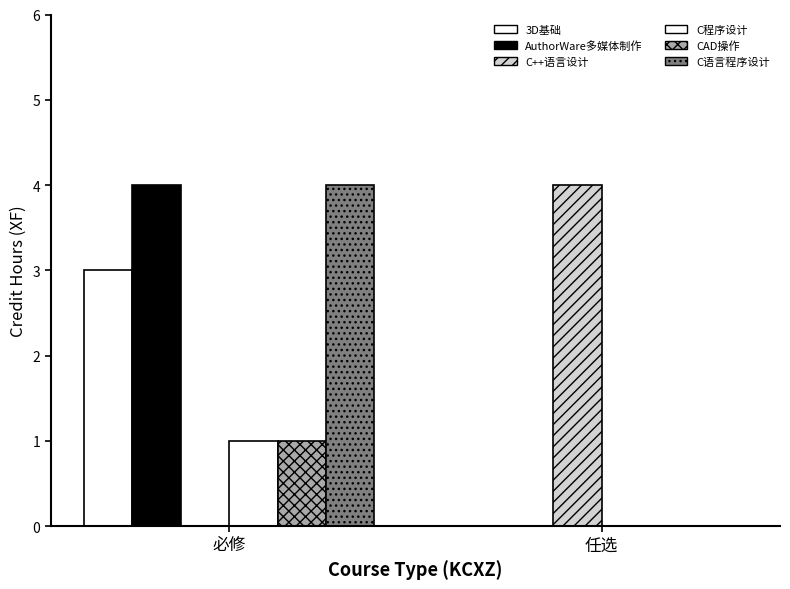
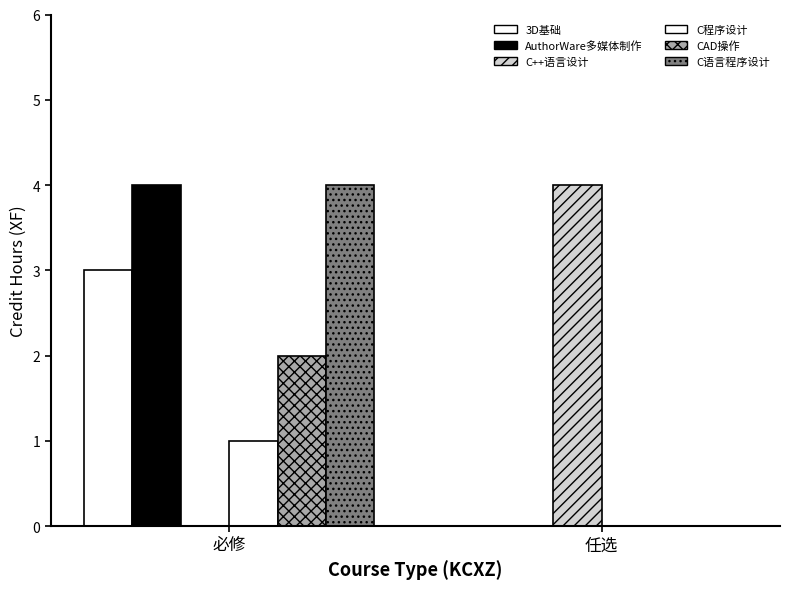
CAD操作, 必修: 1 -> 2
